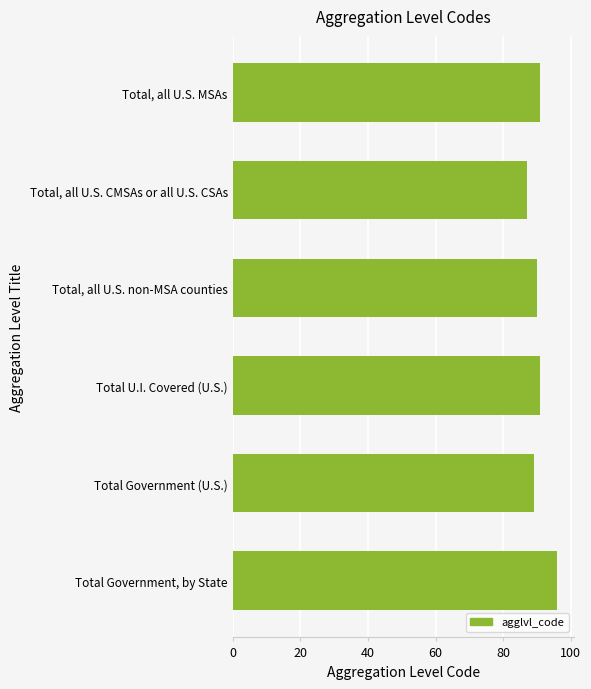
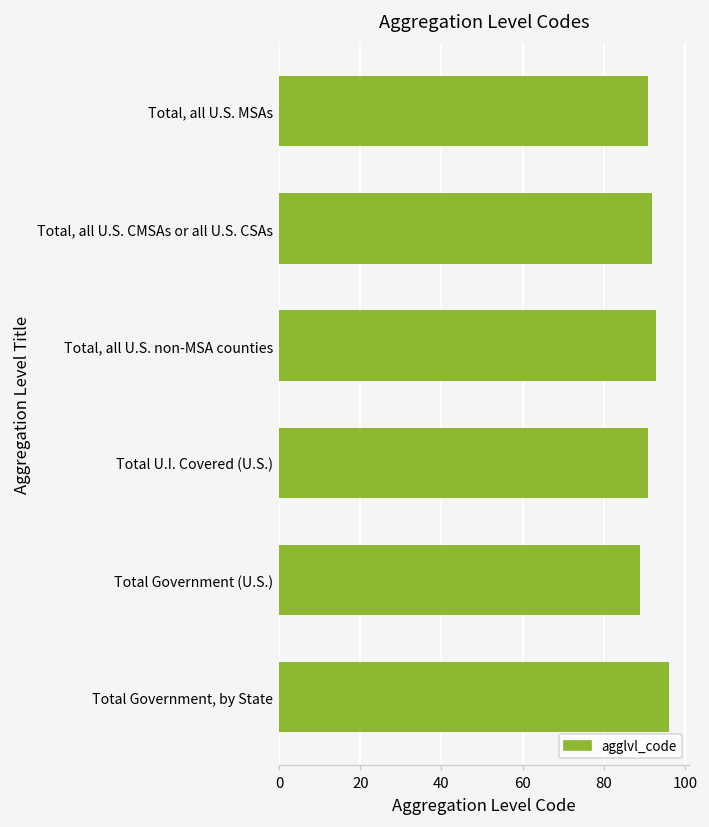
Total, all U.S. CMSAs or all U.S. CSAs: 87 -> 92
Total, all U.S. non-MSA counties: 90 -> 93
